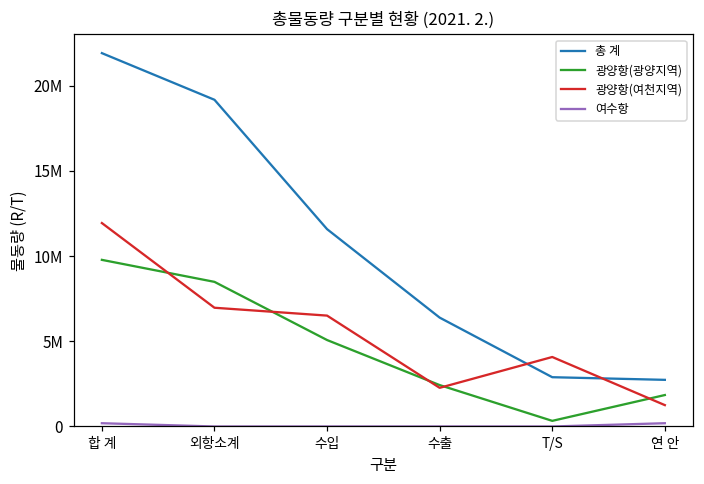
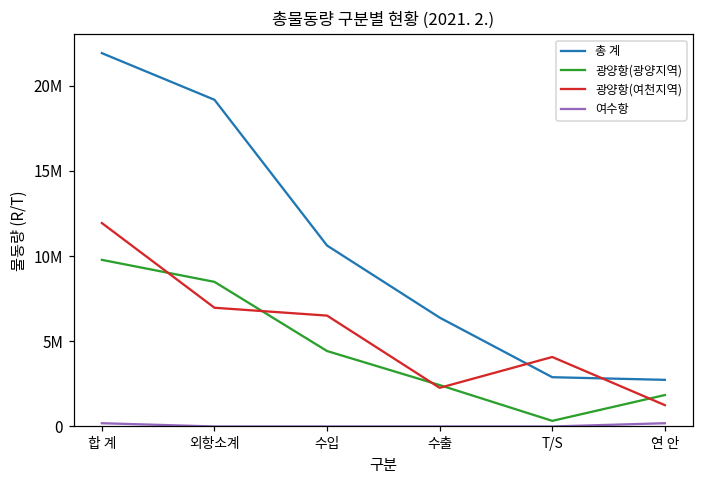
총 계, 수입: 11600000 -> 10600000
광양항(광양지역), 수입: 5100000 -> 4400000
